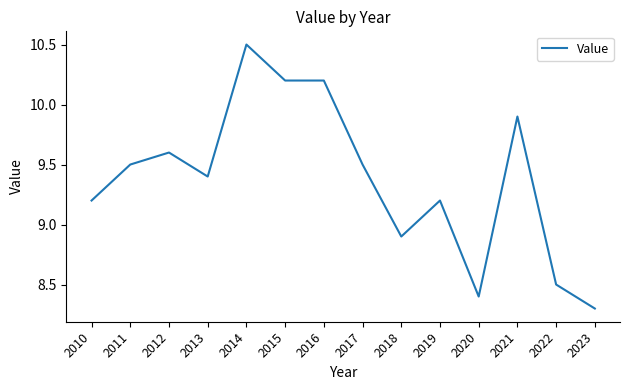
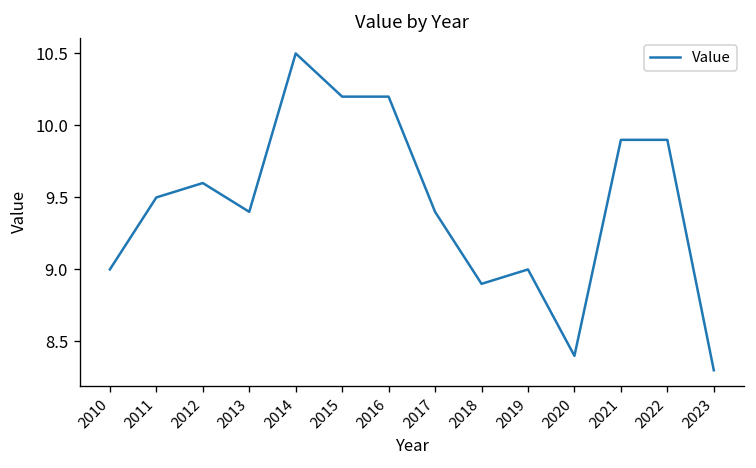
2010: 9.2 -> 9.0
2017: 9.5 -> 9.4
2019: 9.2 -> 9.0
2022: 8.5 -> 9.9
